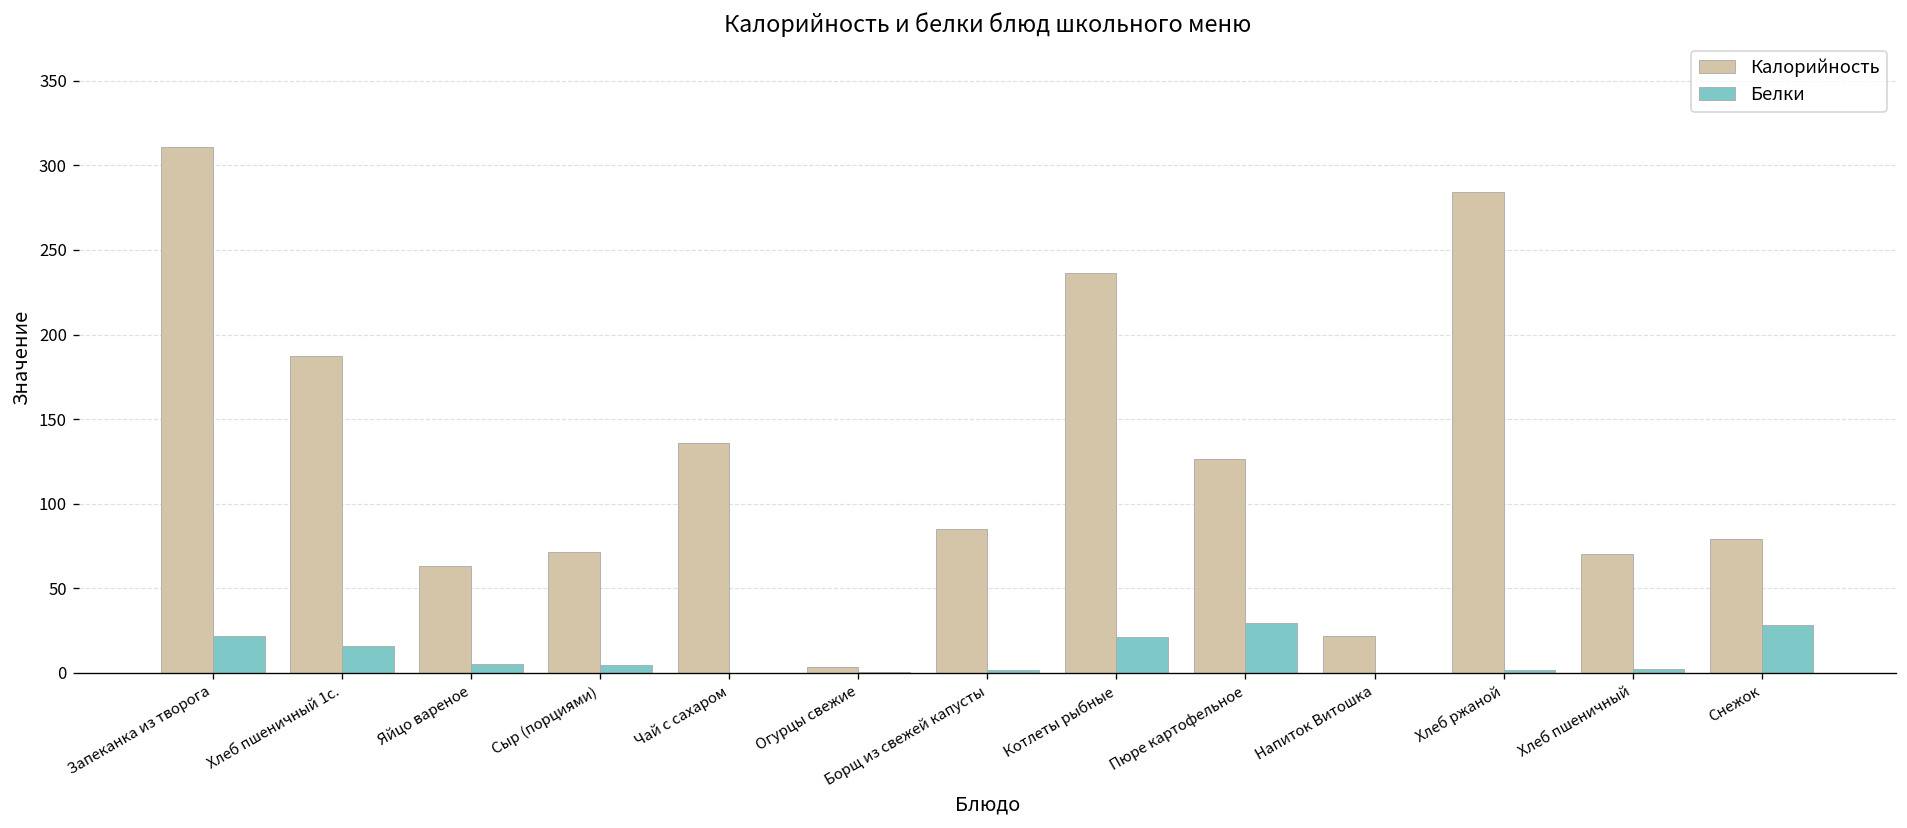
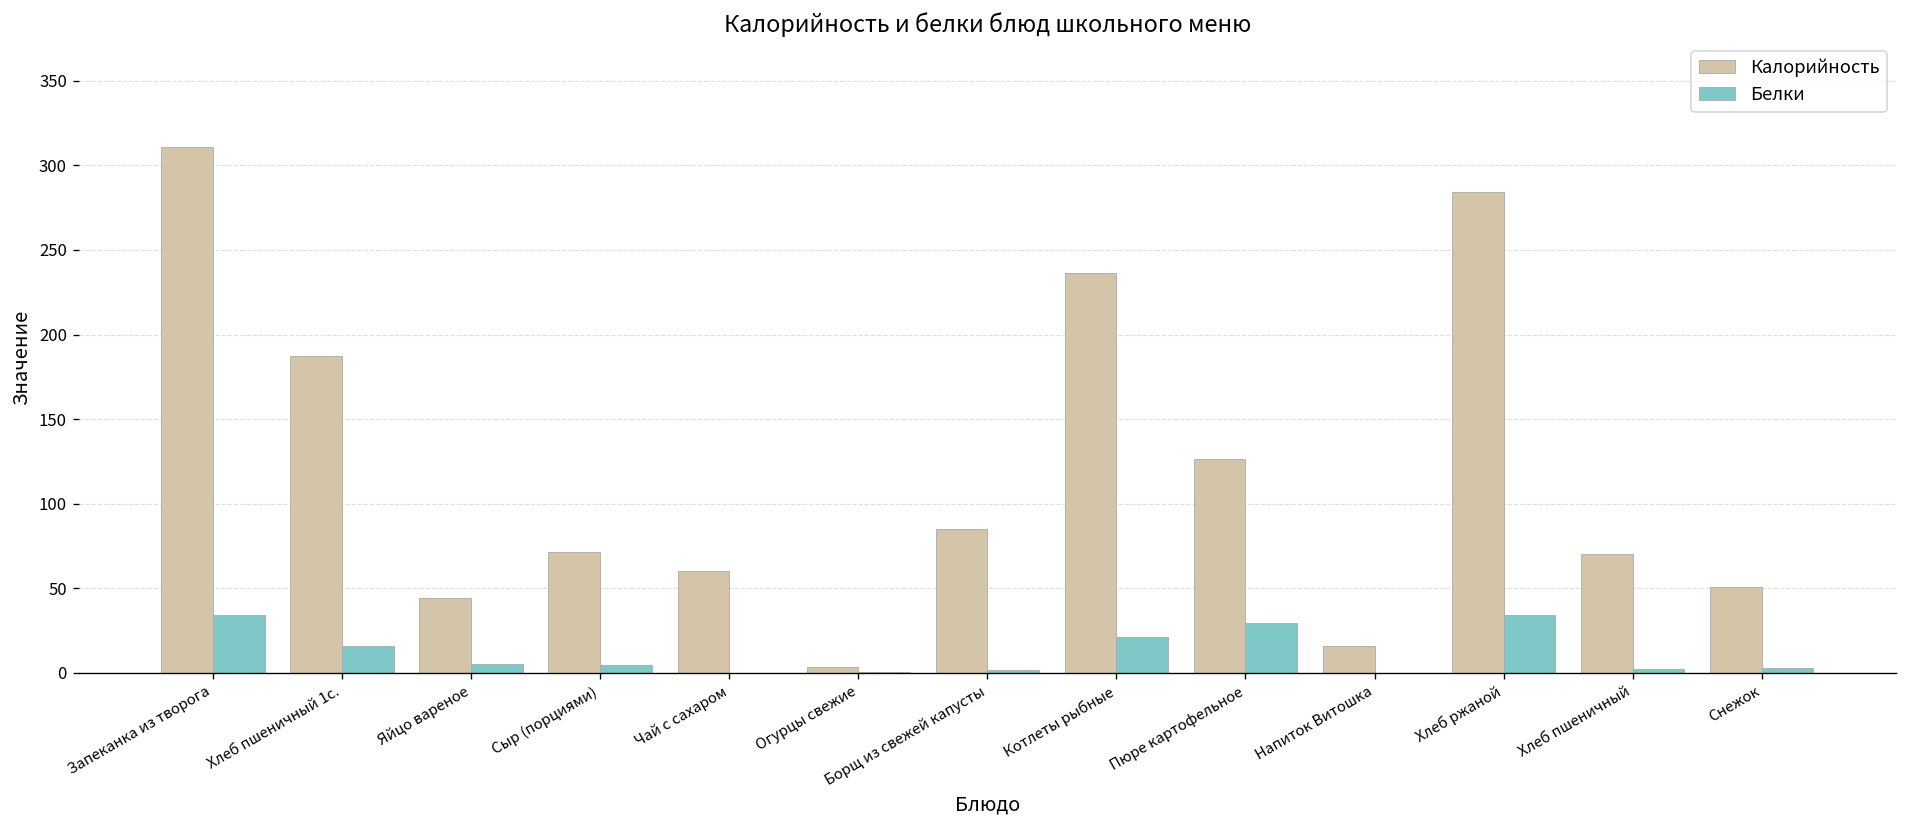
Белки, Запеканка из творога: 22 -> 34
Калорийность, Яйцо вареное: 63 -> 44
Калорийность, Чай с сахаром: 136 -> 60
Калорийность, Напиток Витошка: 22 -> 16
Белки, Хлеб ржаной: 2 -> 34
Калорийность, Снежок: 79 -> 51
Белки, Снежок: 28 -> 3
